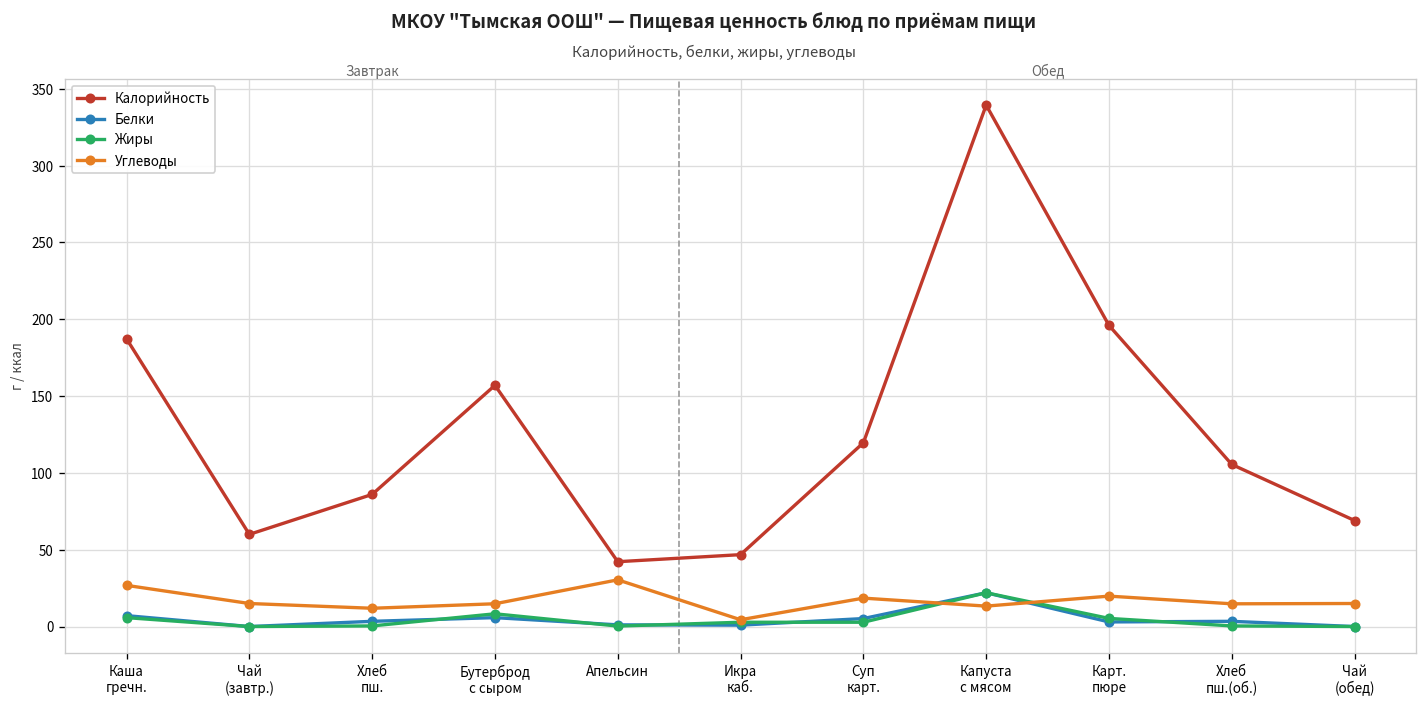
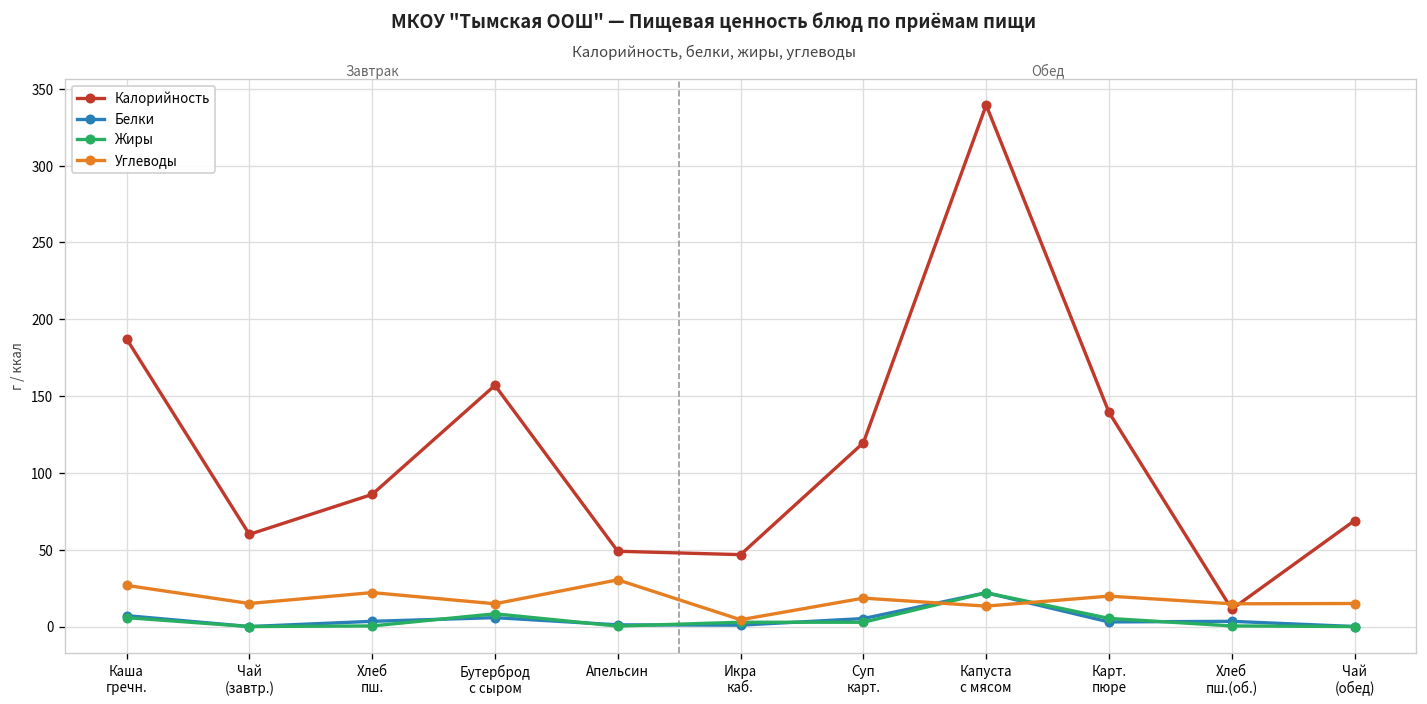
Углеводы, Хлеб пш.: 12 -> 22
Калорийность, Апельсин: 42 -> 49
Калорийность, Карт. пюре: 196 -> 139
Калорийность, Хлеб пш.(об.): 106 -> 11
